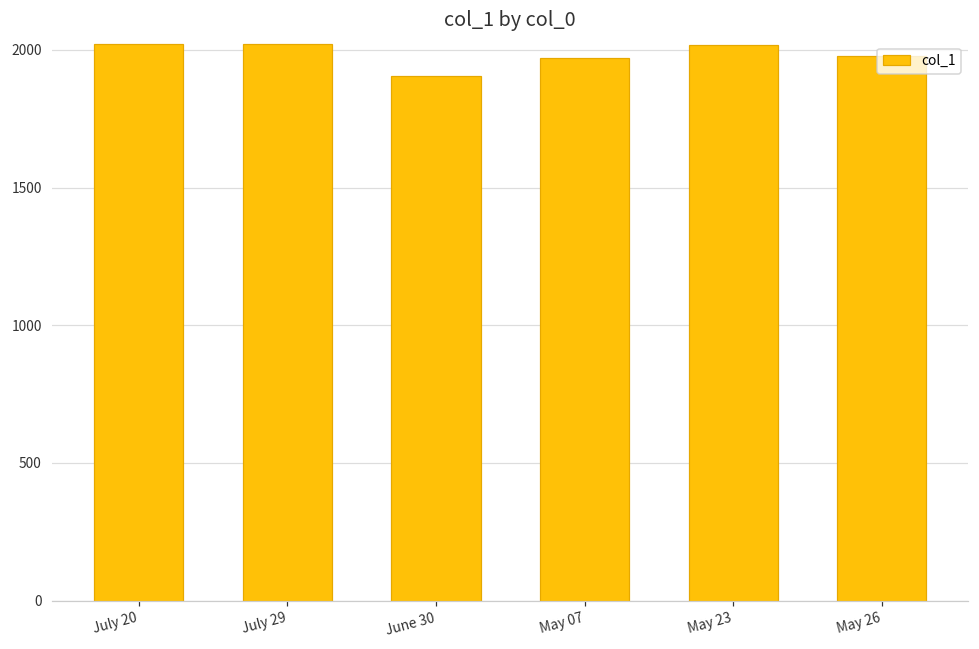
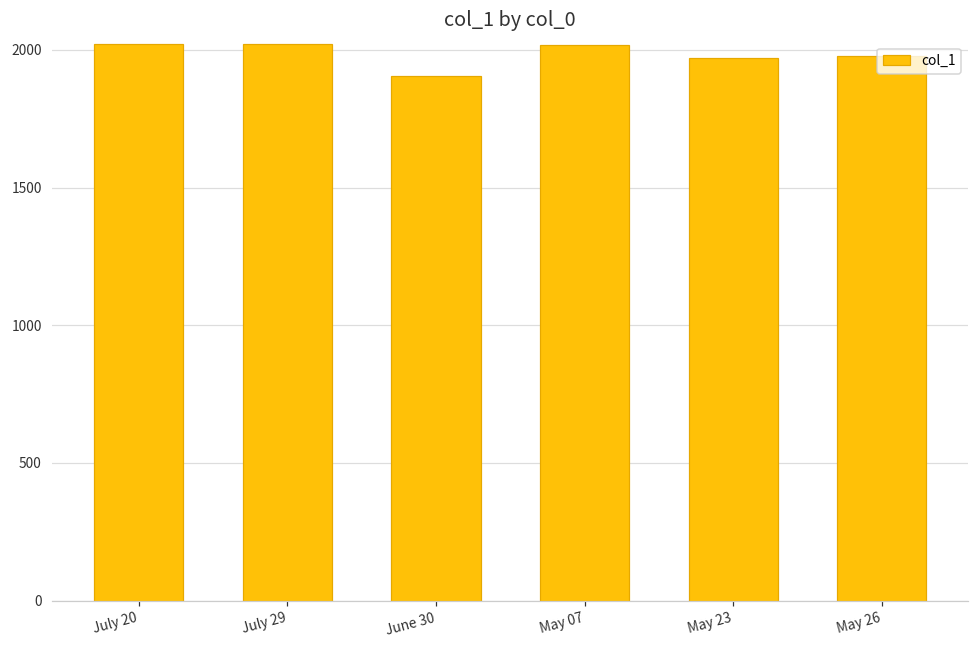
May 07: 1970 -> 2020
May 23: 2020 -> 1970
